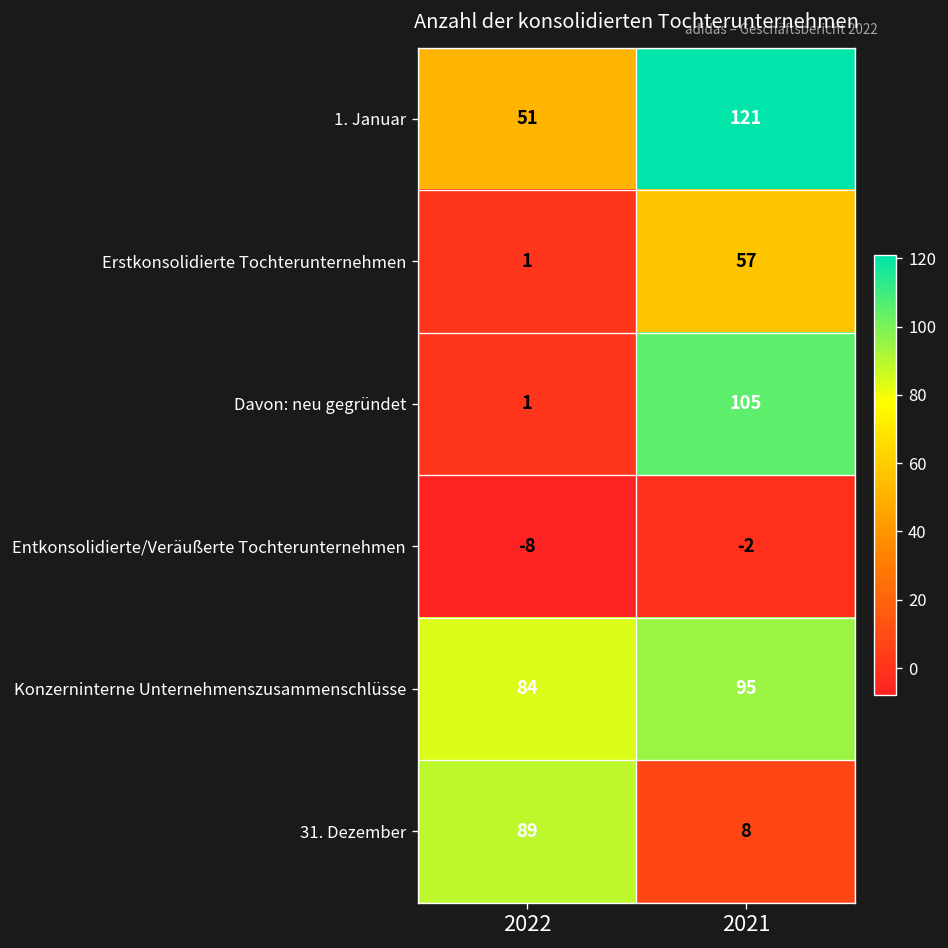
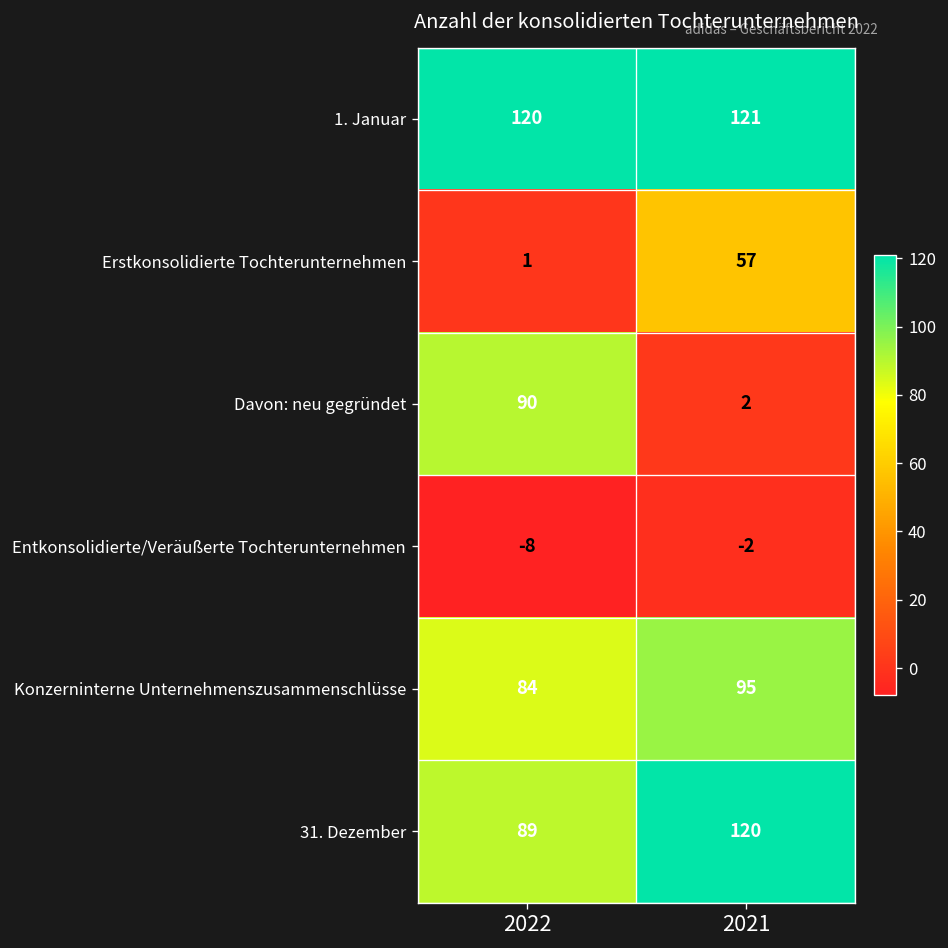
1. Januar, 2022: 51 -> 120
Davon: neu gegründet, 2022: 1 -> 90
Davon: neu gegründet, 2021: 105 -> 2
31. Dezember, 2021: 8 -> 120
